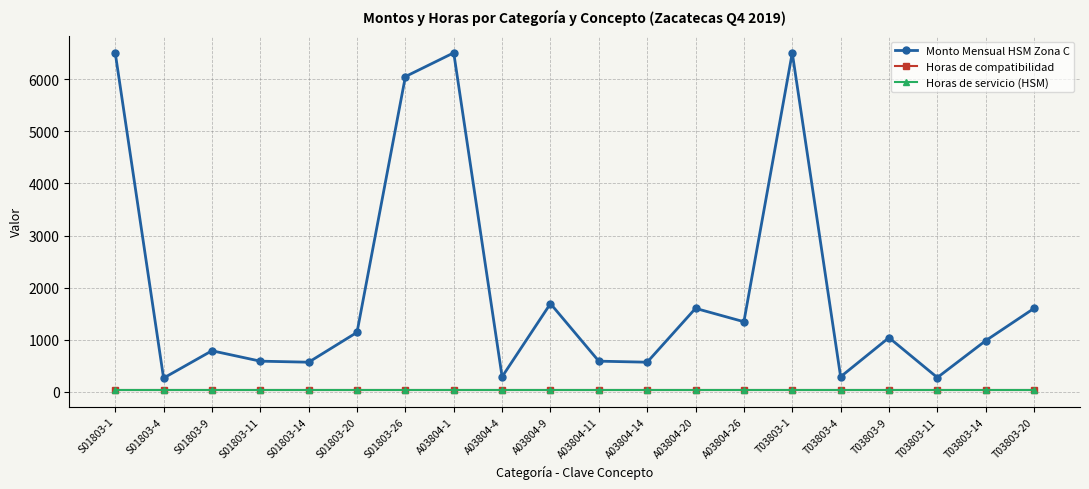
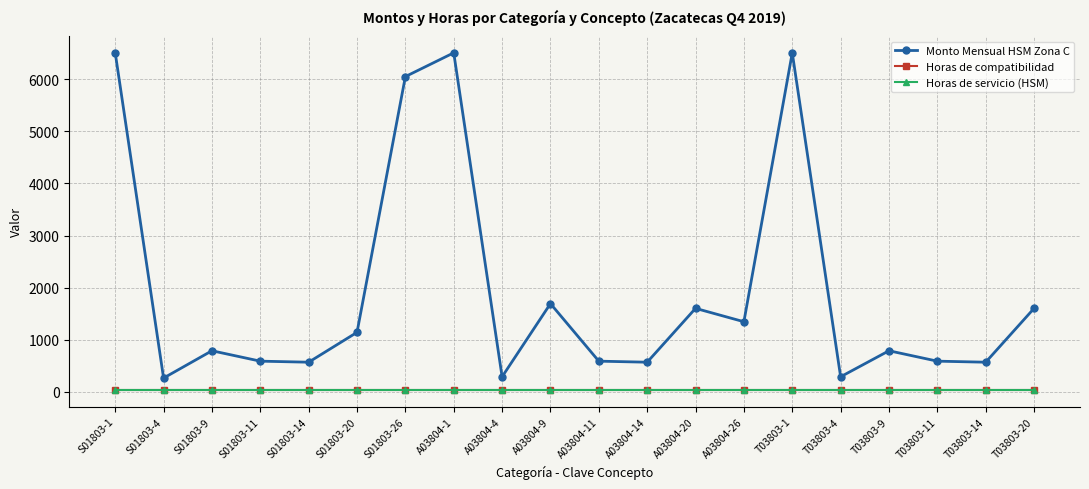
Monto Mensual HSM Zona C, T03803-9: 1000 -> 800
Monto Mensual HSM Zona C, T03803-11: 300 -> 600
Monto Mensual HSM Zona C, T03803-14: 1000 -> 600
